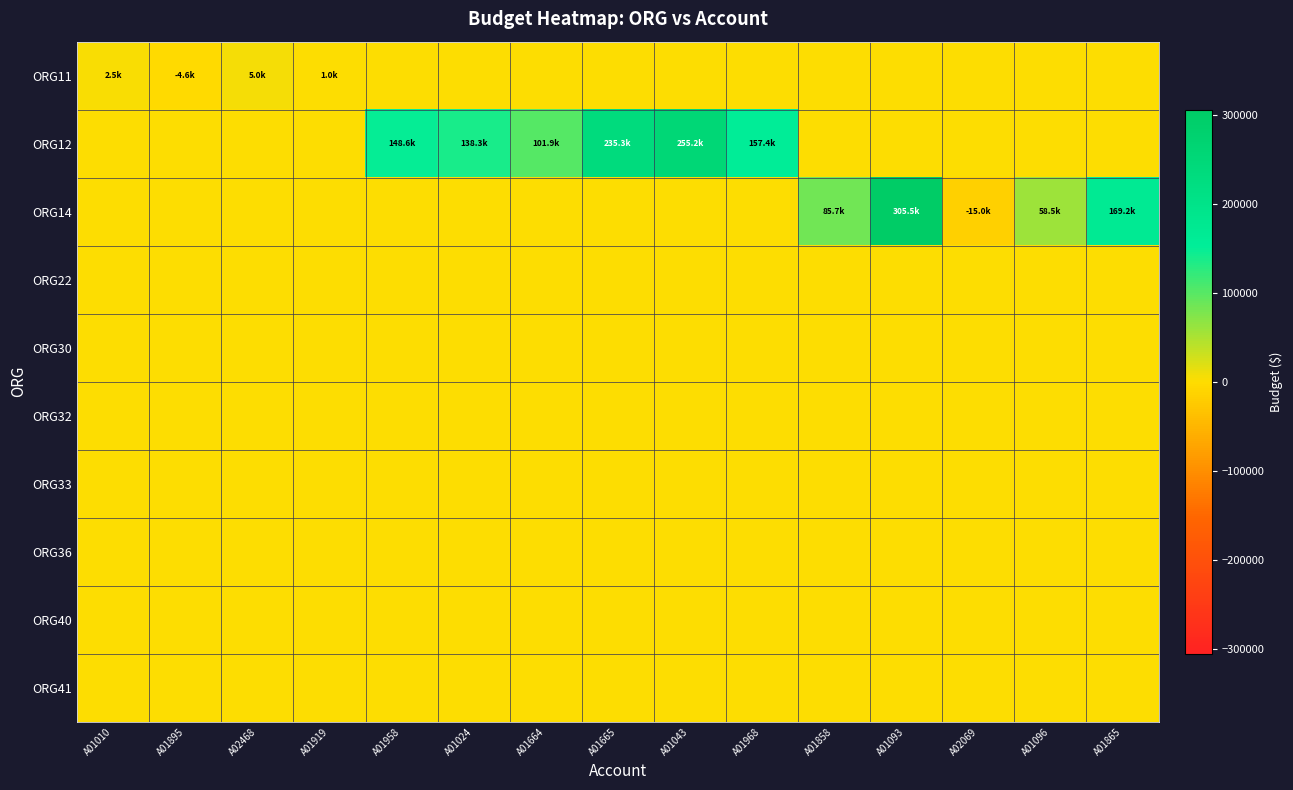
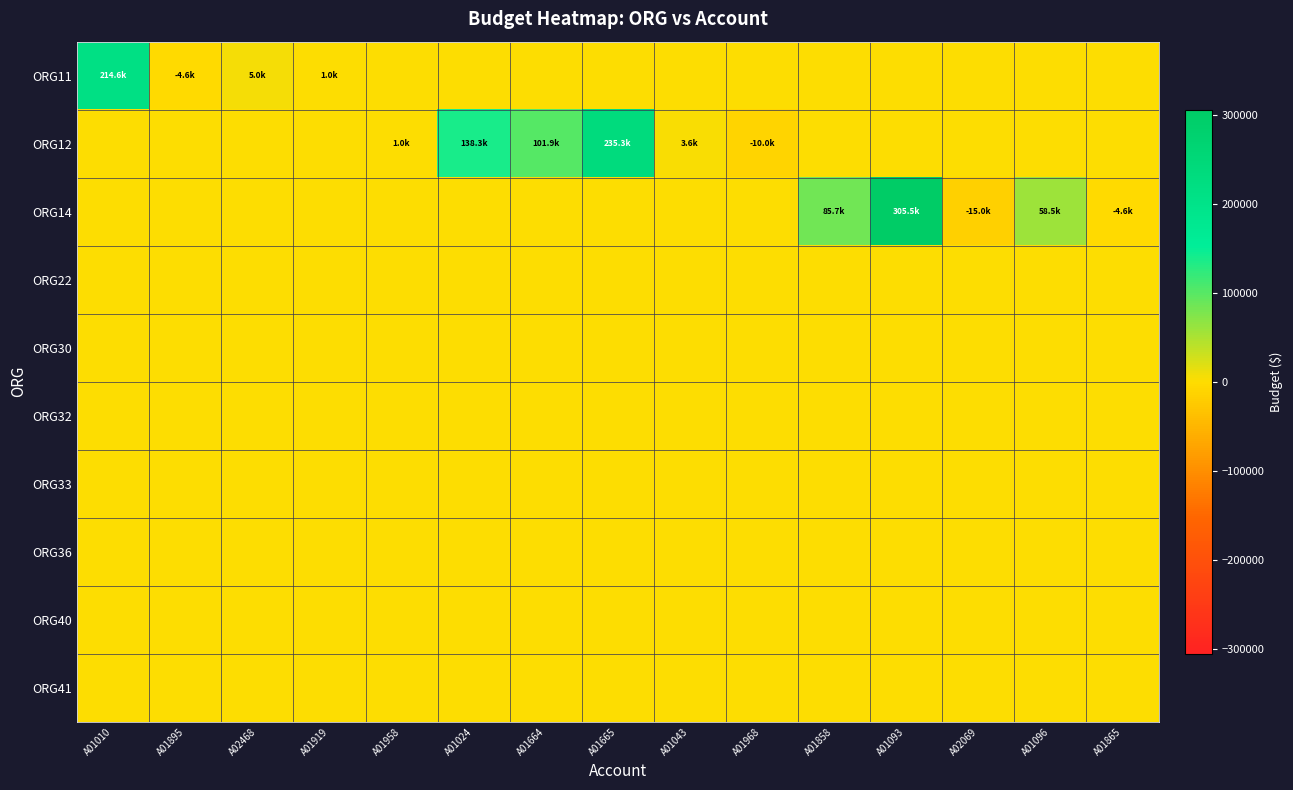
ORG11, A01010: 2.5k -> 214.6k
ORG12, A01958: 148.6k -> 1.0k
ORG12, A01043: 255.2k -> 3.6k
ORG12, A01968: 157.4k -> -10.0k
ORG14, A01865: 169.2k -> -4.6k
